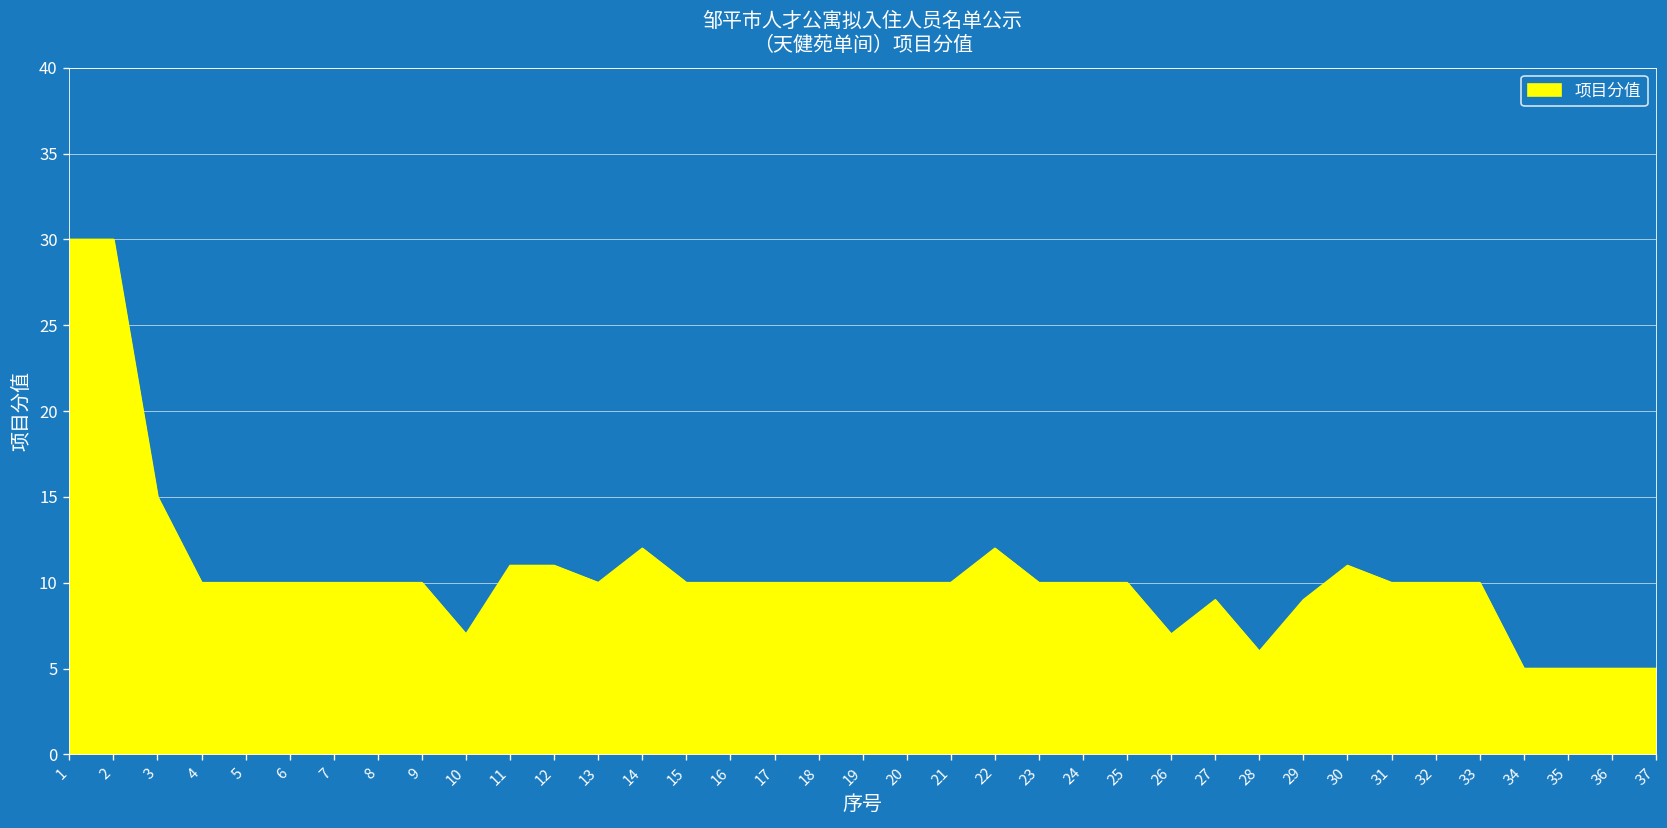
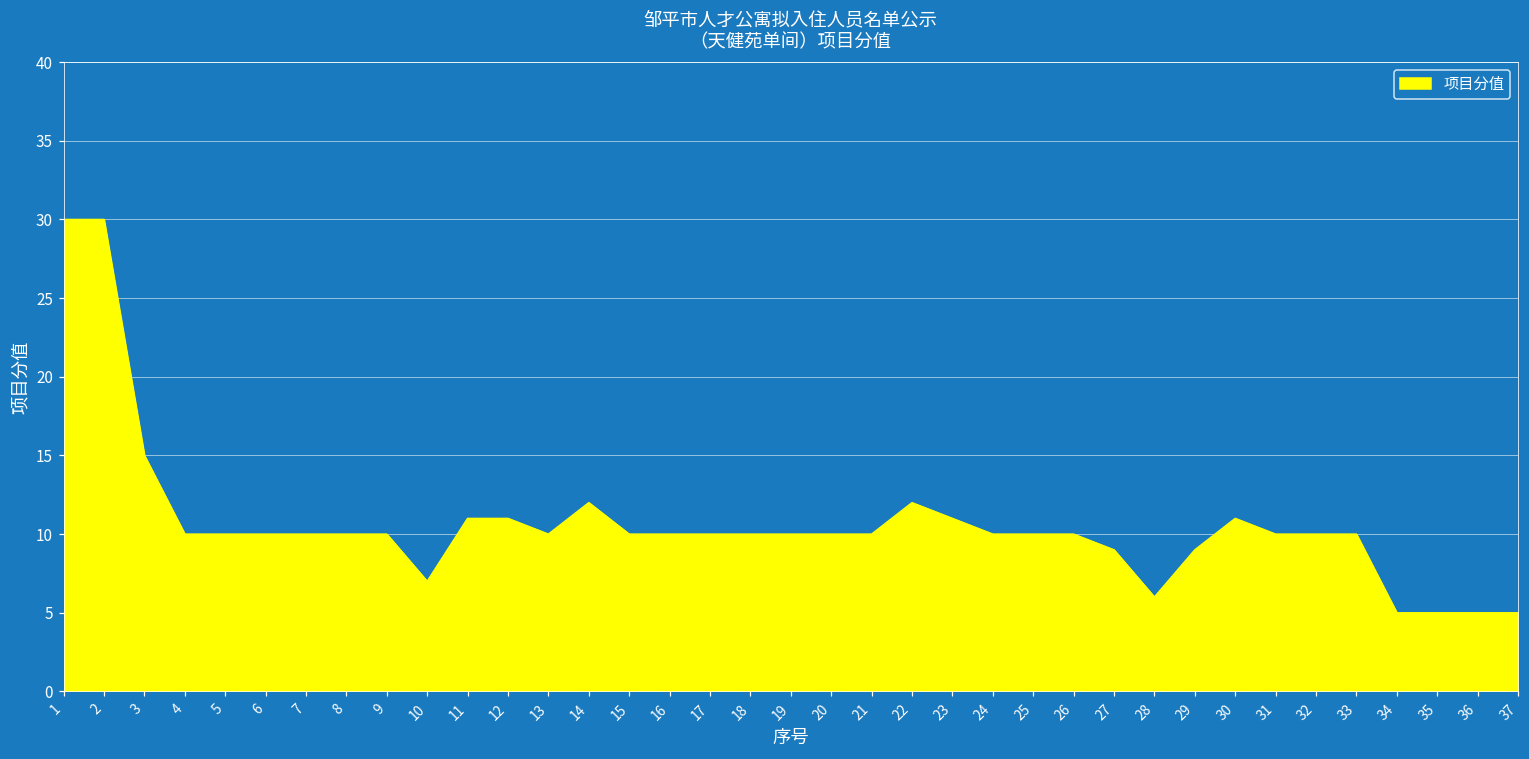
23: 10 -> 11
26: 7 -> 10
